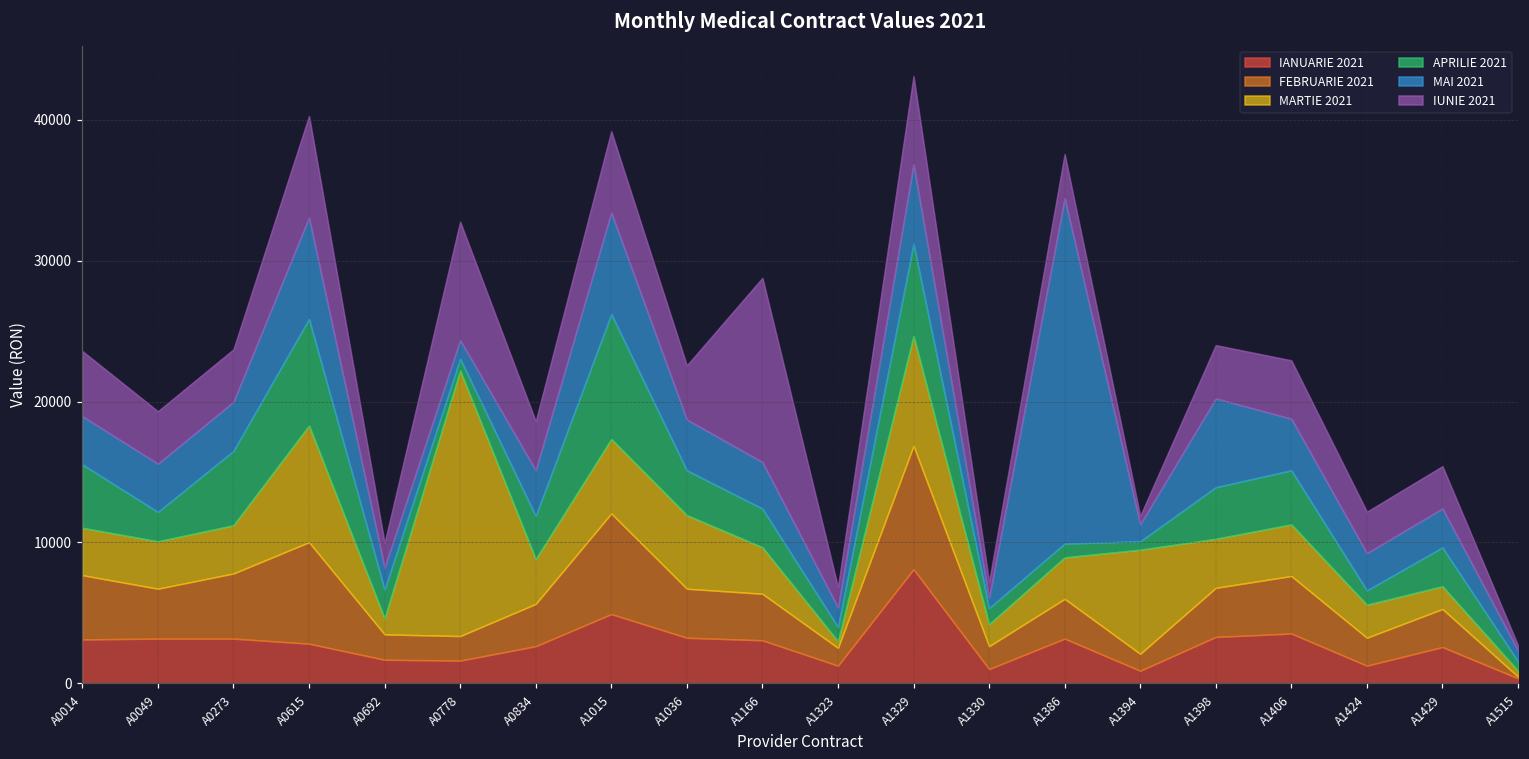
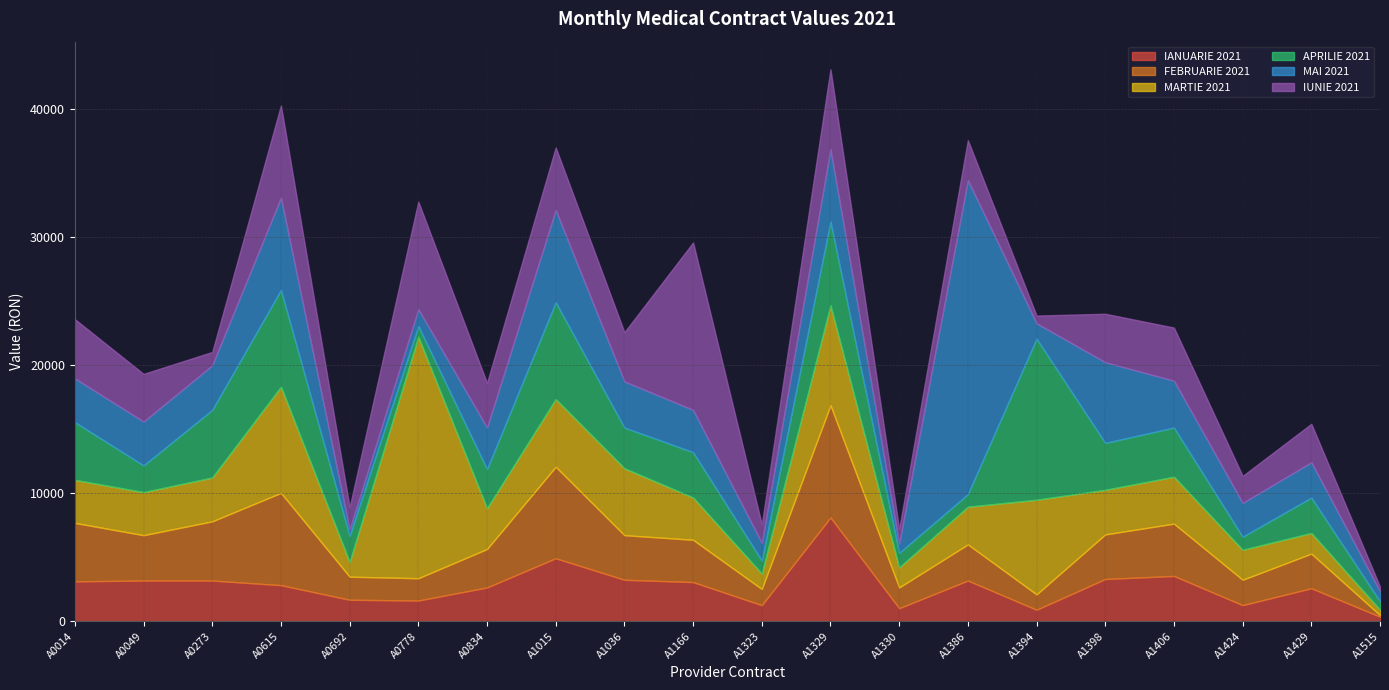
IUNIE 2021, A0273: 3700 -> 1000
MAI 2021, A0692: 1600 -> 500
APRILIE 2021, A1015: 8900 -> 7600
IUNIE 2021, A1015: 5800 -> 4900
APRILIE 2021, A1166: 2700 -> 3500
MARTIE 2021, A1323: 500 -> 1200
APRILIE 2021, A1394: 600 -> 12600
IUNIE 2021, A1424: 2900 -> 2100
